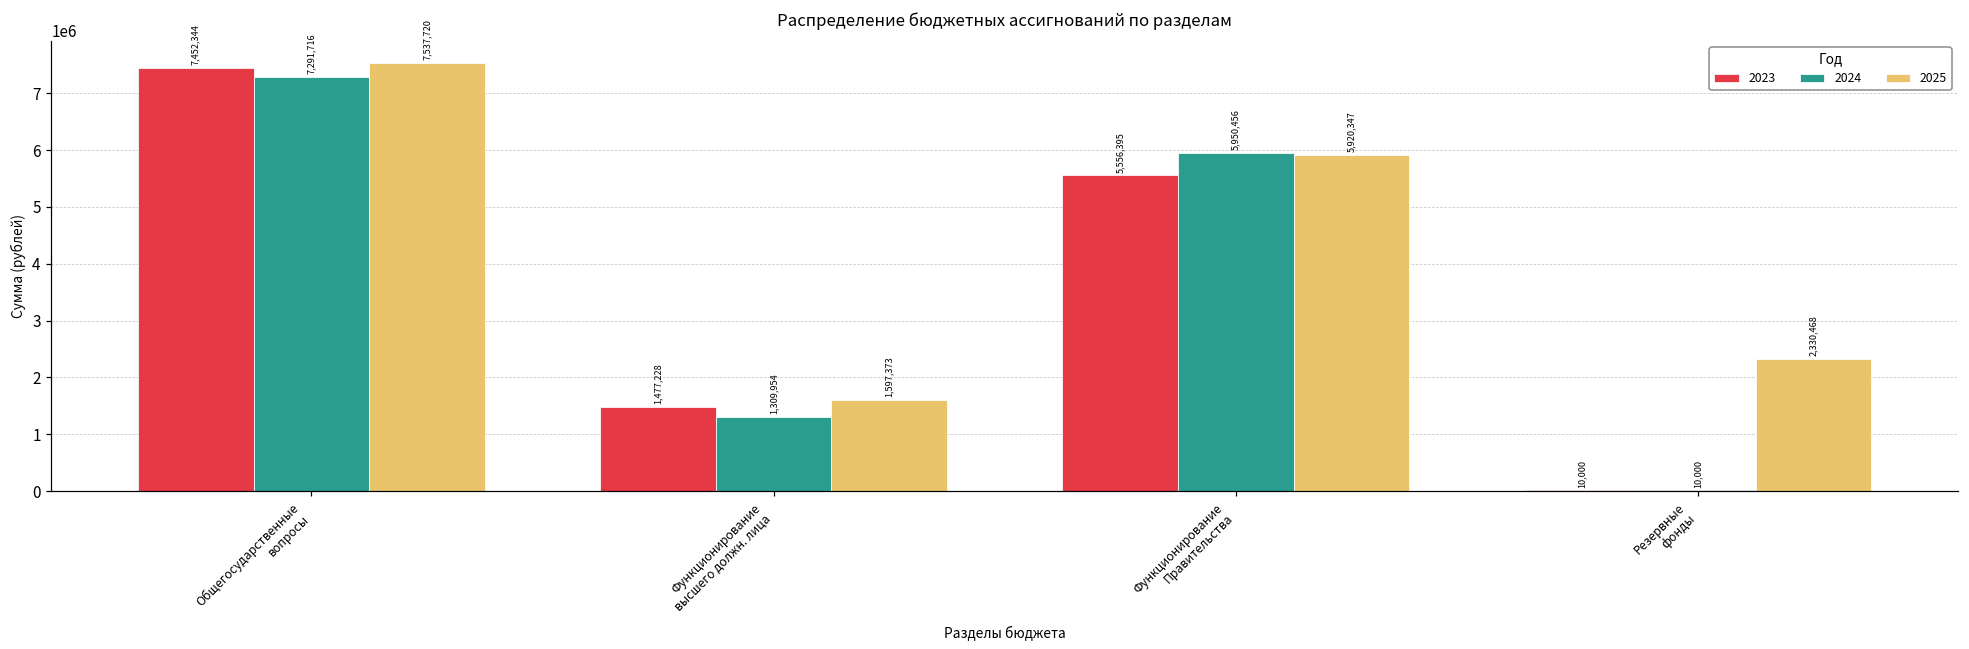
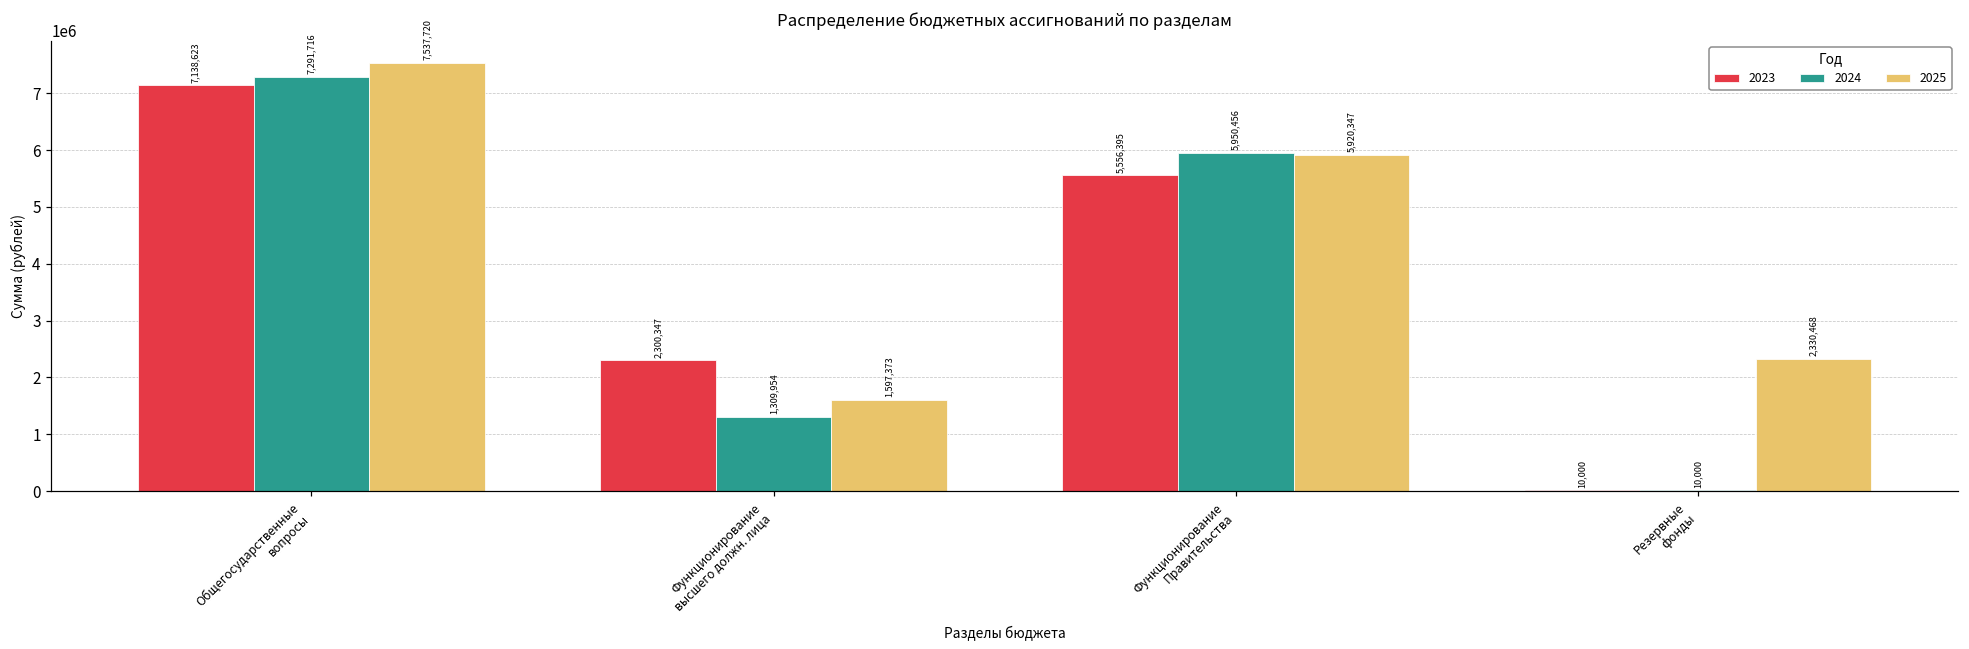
2023, Общегосударственные вопросы: 7,452,344 -> 7,138,623
2023, Функционирование высшего должн. лица: 1,477,228 -> 2,300,347
